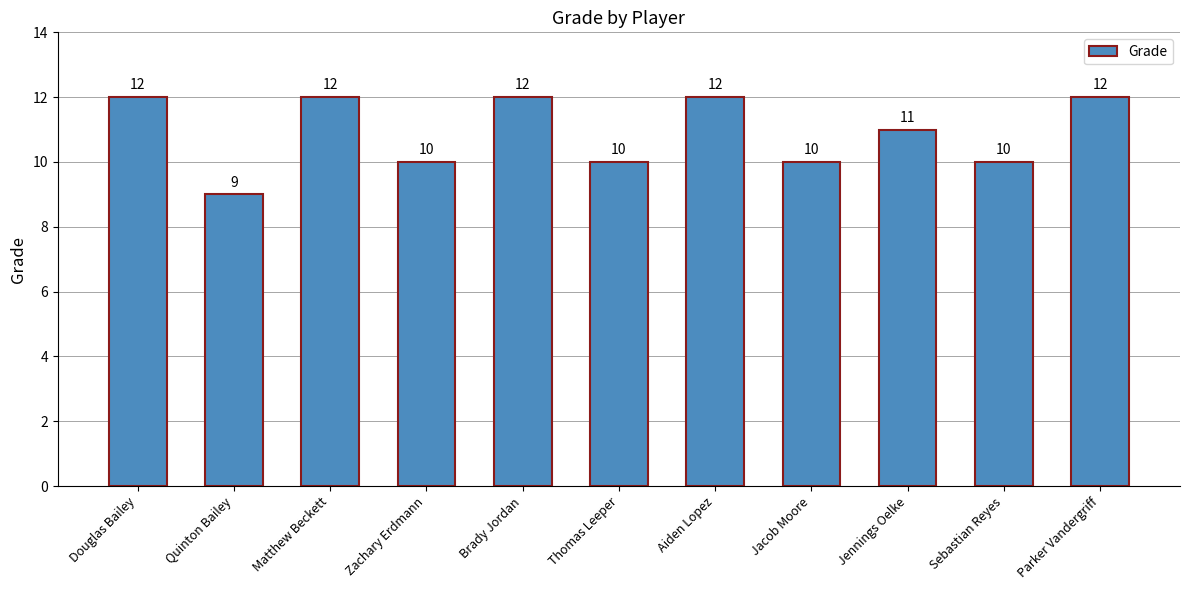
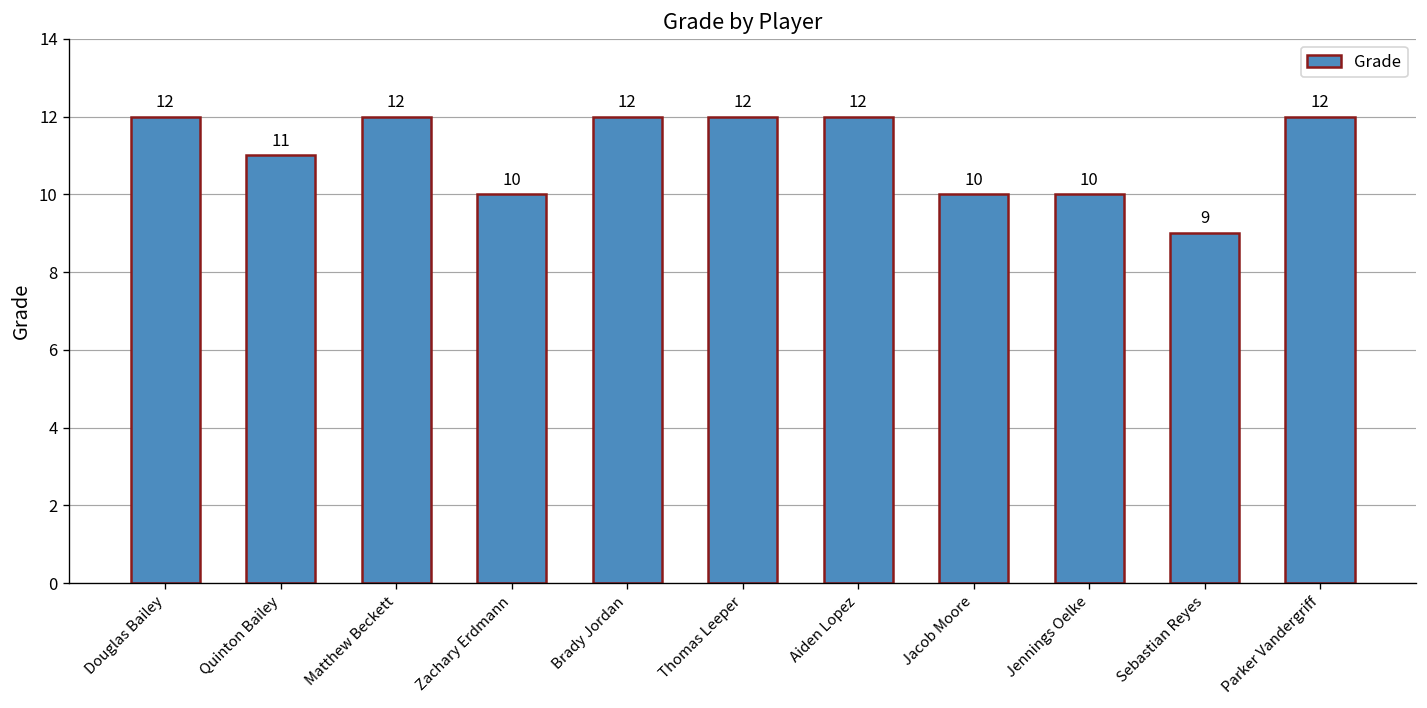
Quinton Bailey: 9 -> 11
Thomas Leeper: 10 -> 12
Jennings Oelke: 11 -> 10
Sebastian Reyes: 10 -> 9
